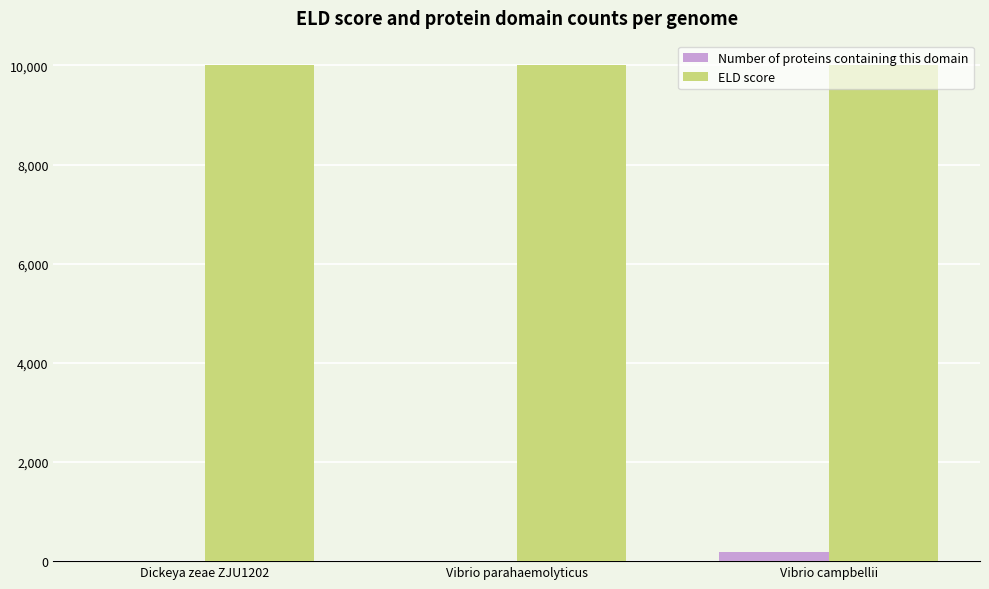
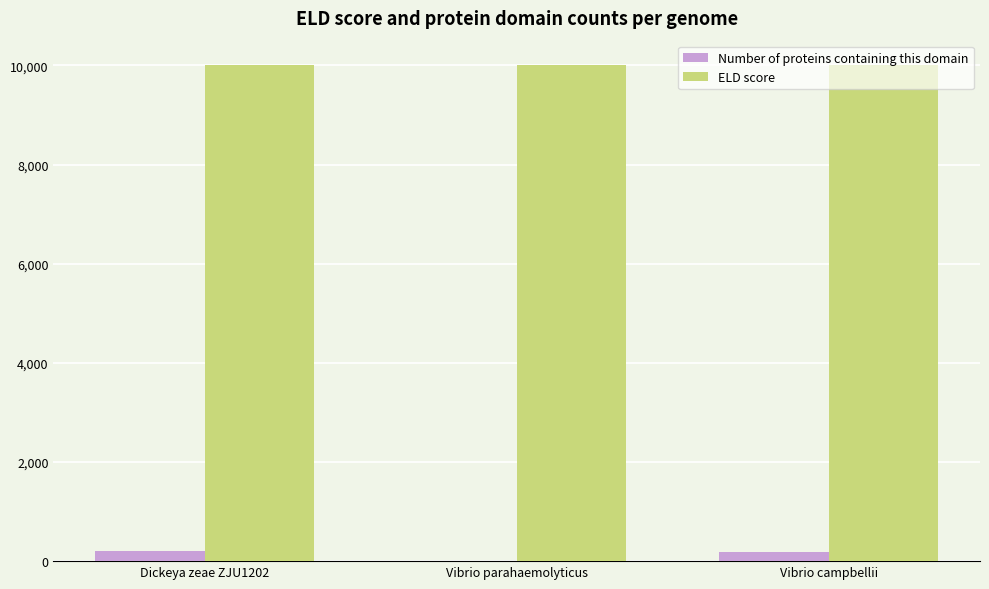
Number of proteins containing this domain, Dickeya zeae ZJU1202: 0 -> 200
